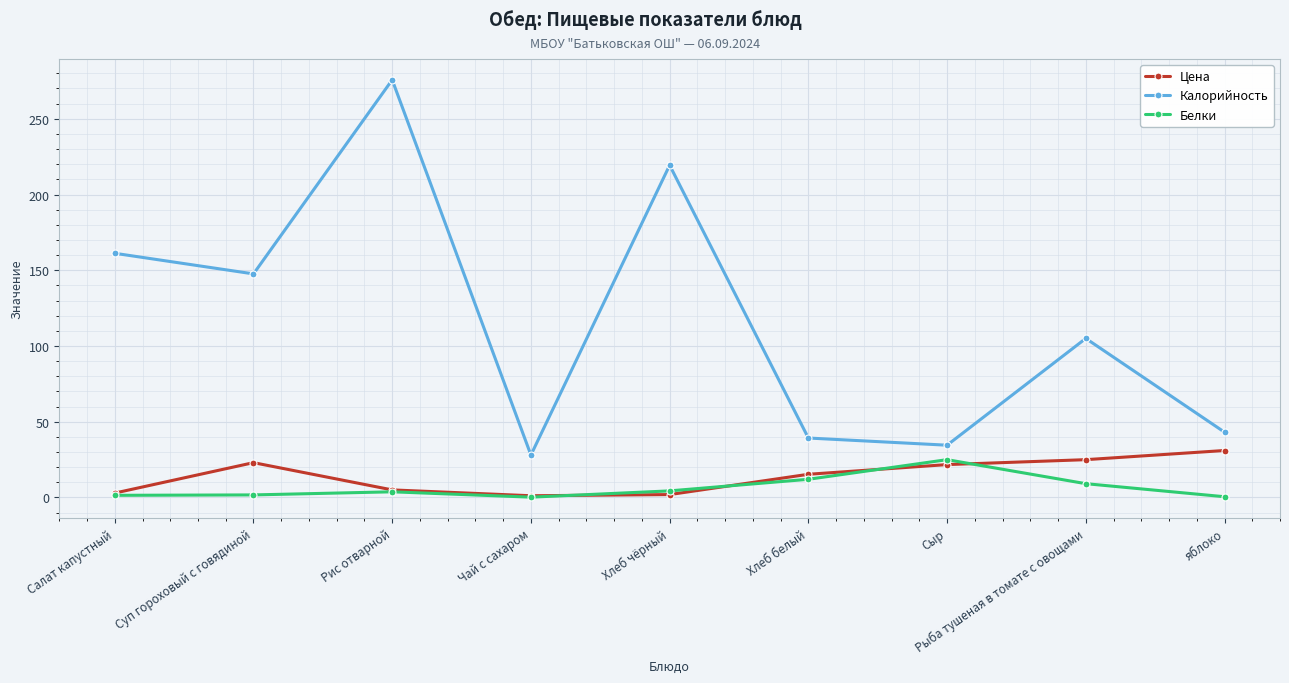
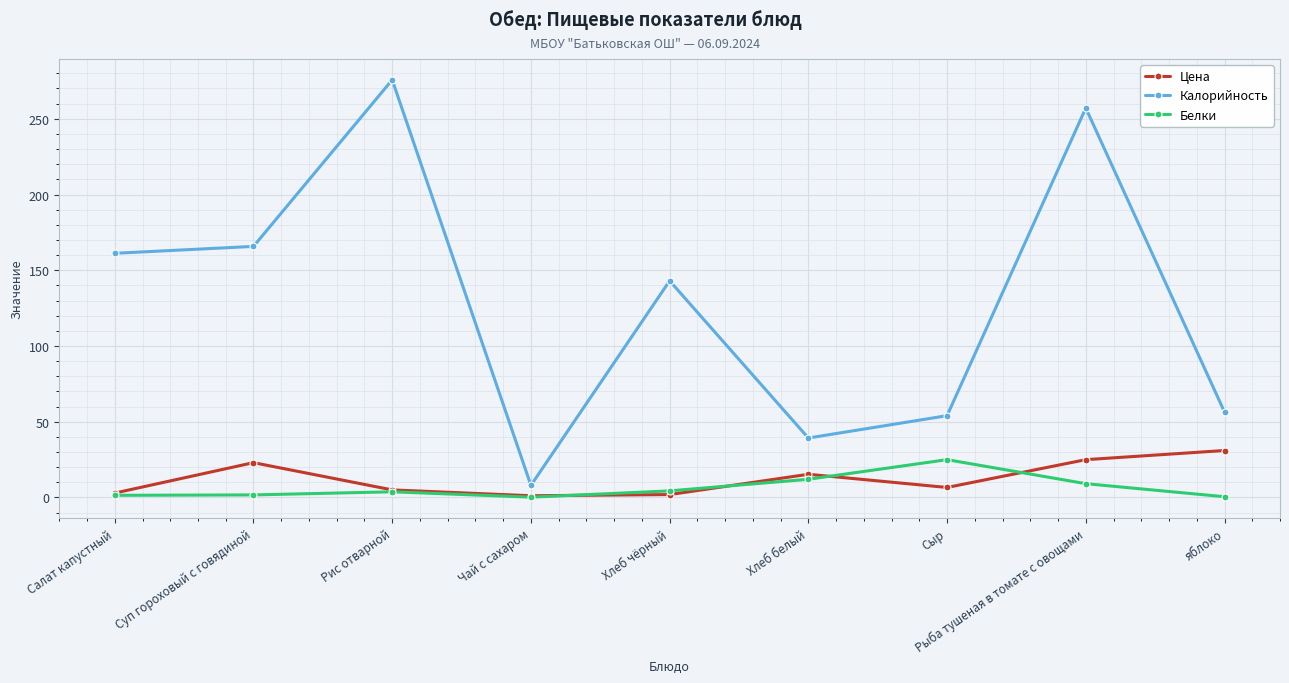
Калорийность, Суп гороховый с говядиной: 148 -> 166
Калорийность, Чай с сахаром: 28 -> 8
Калорийность, Хлеб чёрный: 219 -> 143
Цена, Сыр: 22 -> 7
Калорийность, Сыр: 35 -> 54
Калорийность, Рыба тушеная в томате с овощами: 105 -> 257
Калорийность, яблоко: 43 -> 56
